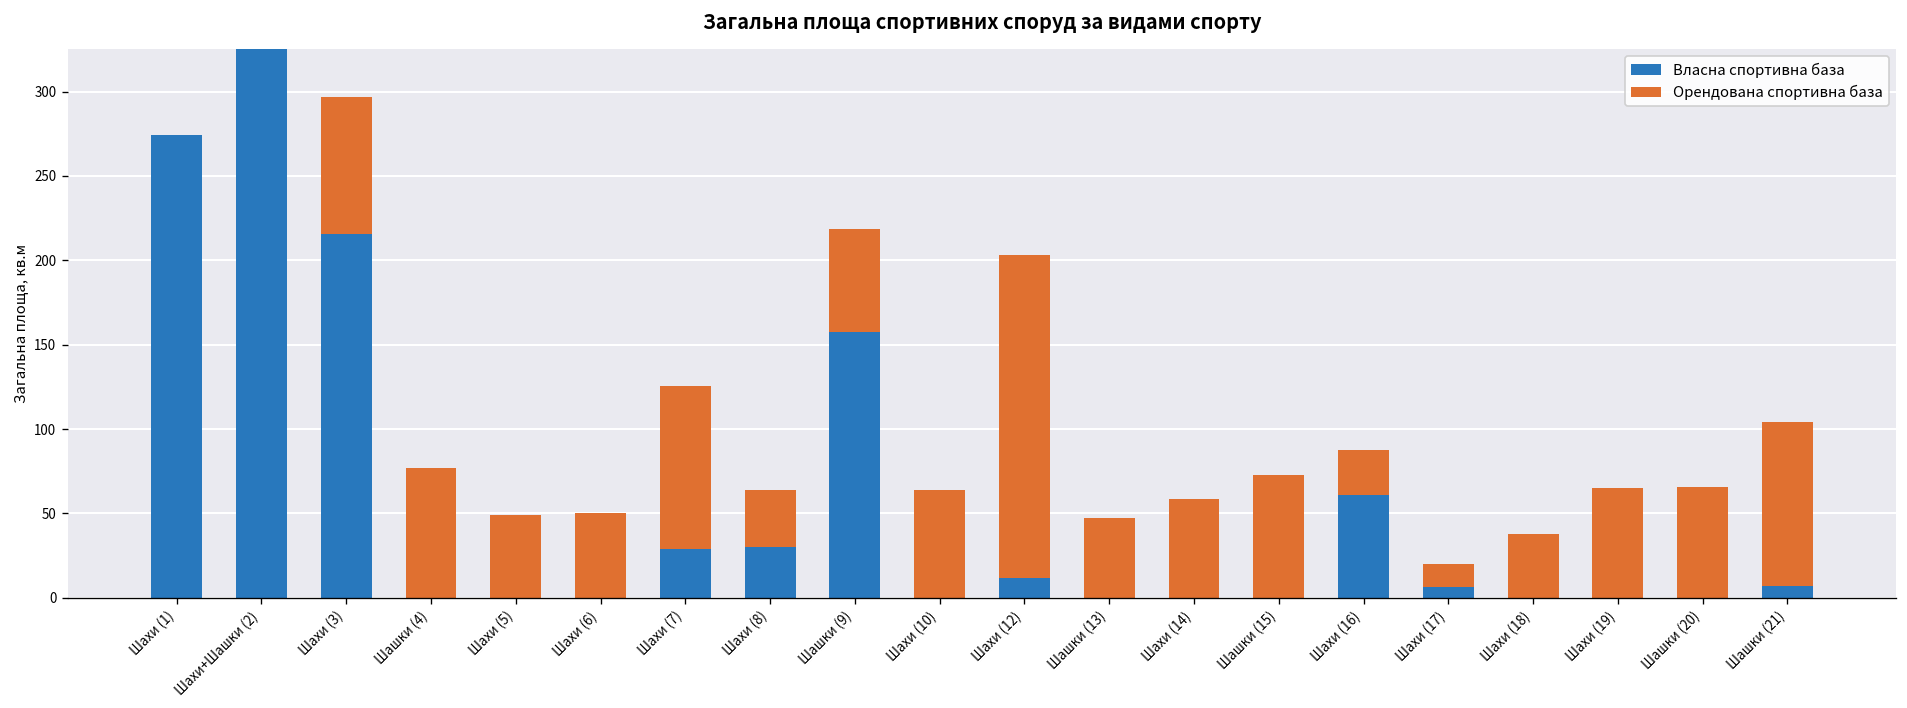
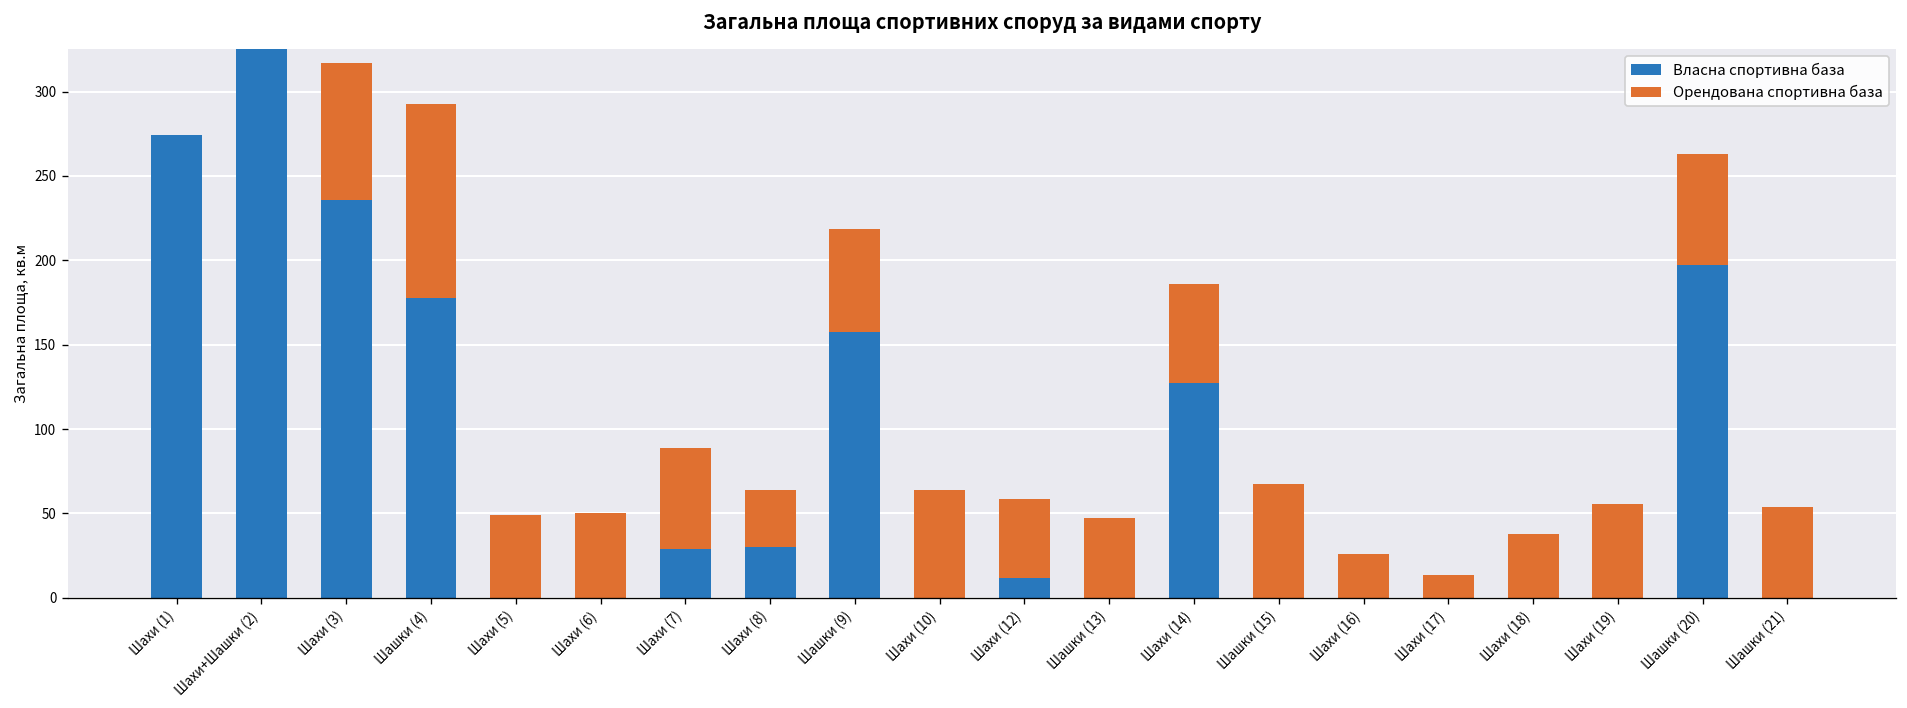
Власна спортивна база, Шахи (3): 216 -> 236
Власна спортивна база, Шашки (4): 0 -> 178
Орендована спортивна база, Шашки (4): 77 -> 115
Орендована спортивна база, Шахи (7): 97 -> 60
Орендована спортивна база, Шахи (12): 191 -> 47
Власна спортивна база, Шахи (14): 0 -> 127
Орендована спортивна база, Шашки (15): 73 -> 67
Власна спортивна база, Шахи (16): 61 -> 0
Власна спортивна база, Шахи (17): 6 -> 0
Орендована спортивна база, Шахи (19): 65 -> 55
Власна спортивна база, Шашки (20): 0 -> 197
Власна спортивна база, Шашки (21): 7 -> 0
Орендована спортивна база, Шашки (21): 97 -> 54
